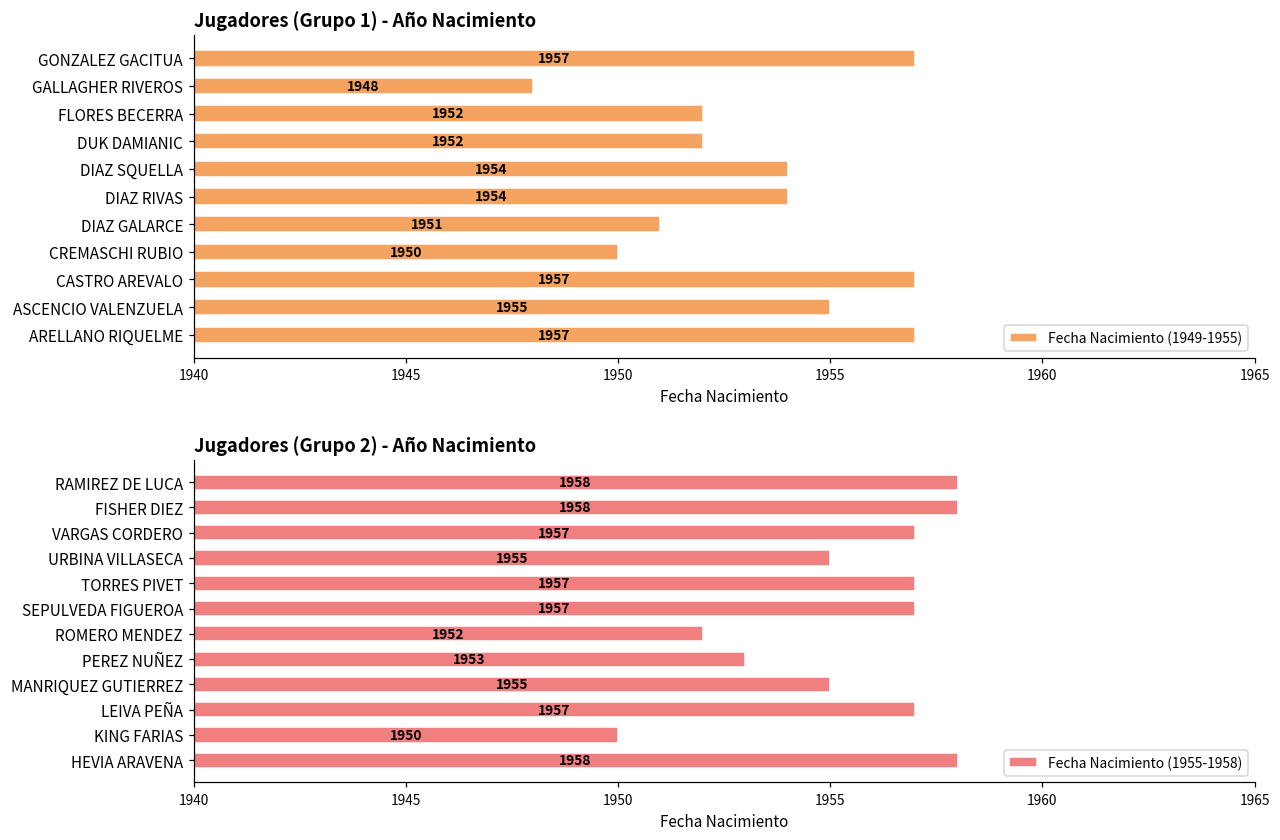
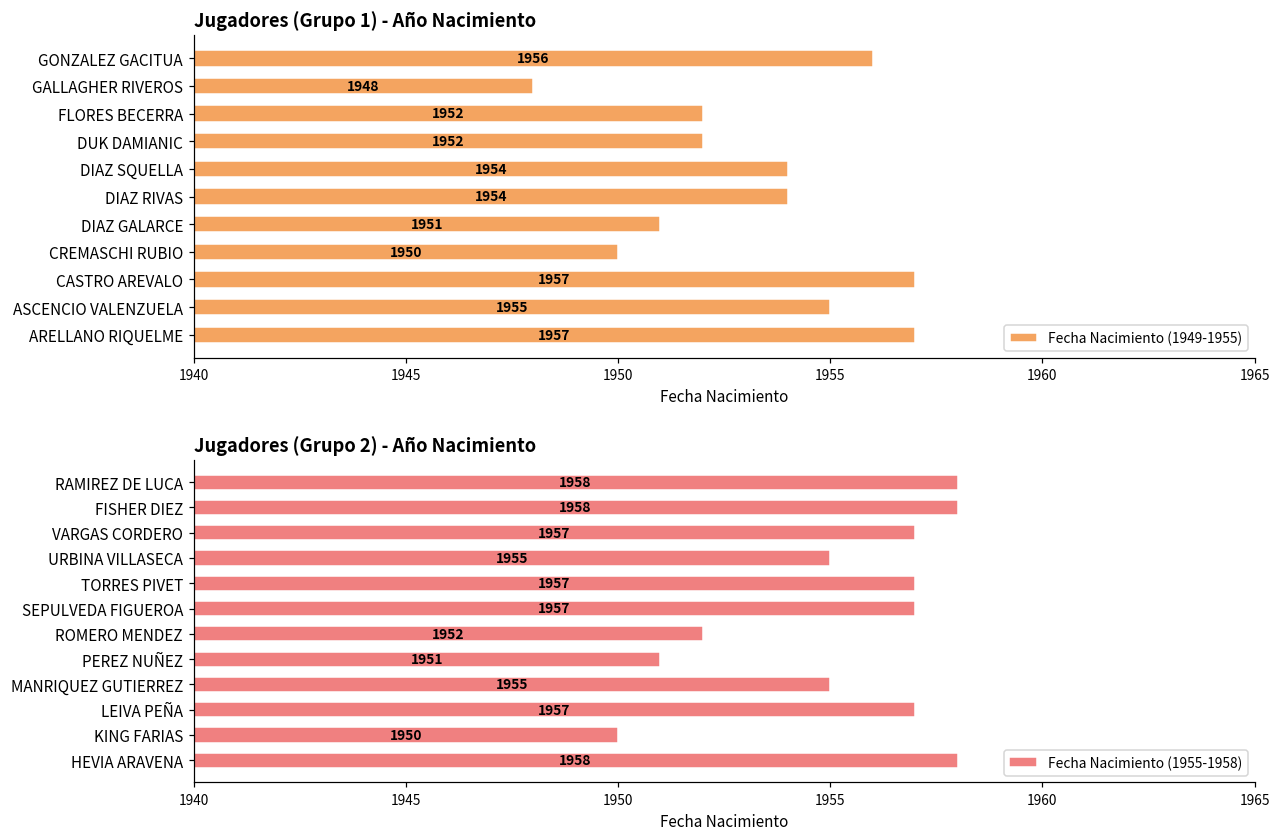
Jugadores (Grupo 1) - Año Nacimiento, GONZALEZ GACITUA: 1957 -> 1956
Jugadores (Grupo 2) - Año Nacimiento, PEREZ NUÑEZ: 1953 -> 1951
